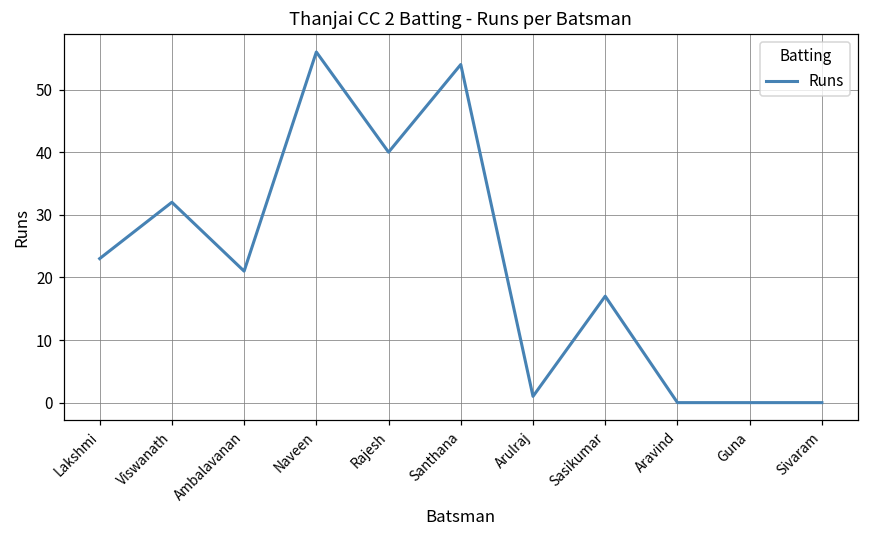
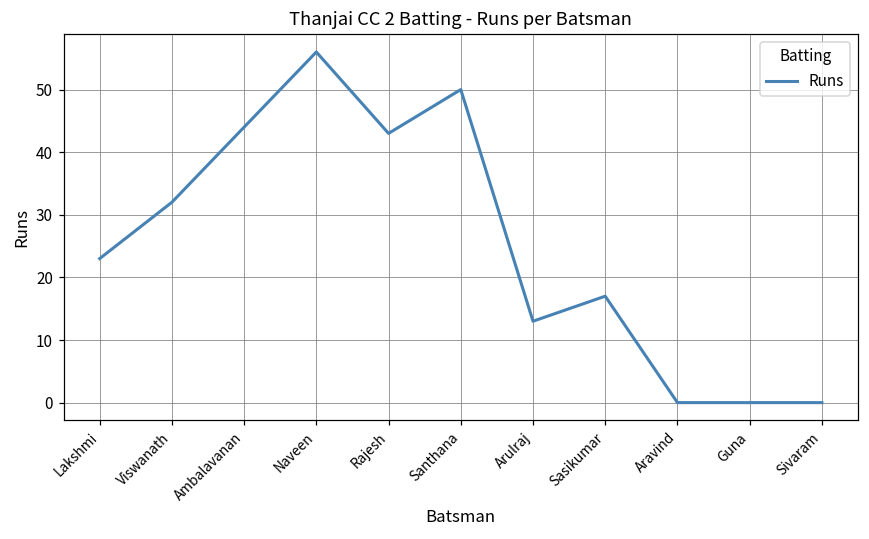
Ambalavanan: 21 -> 44
Rajesh: 40 -> 43
Santhana: 54 -> 50
Arulraj: 1 -> 13
